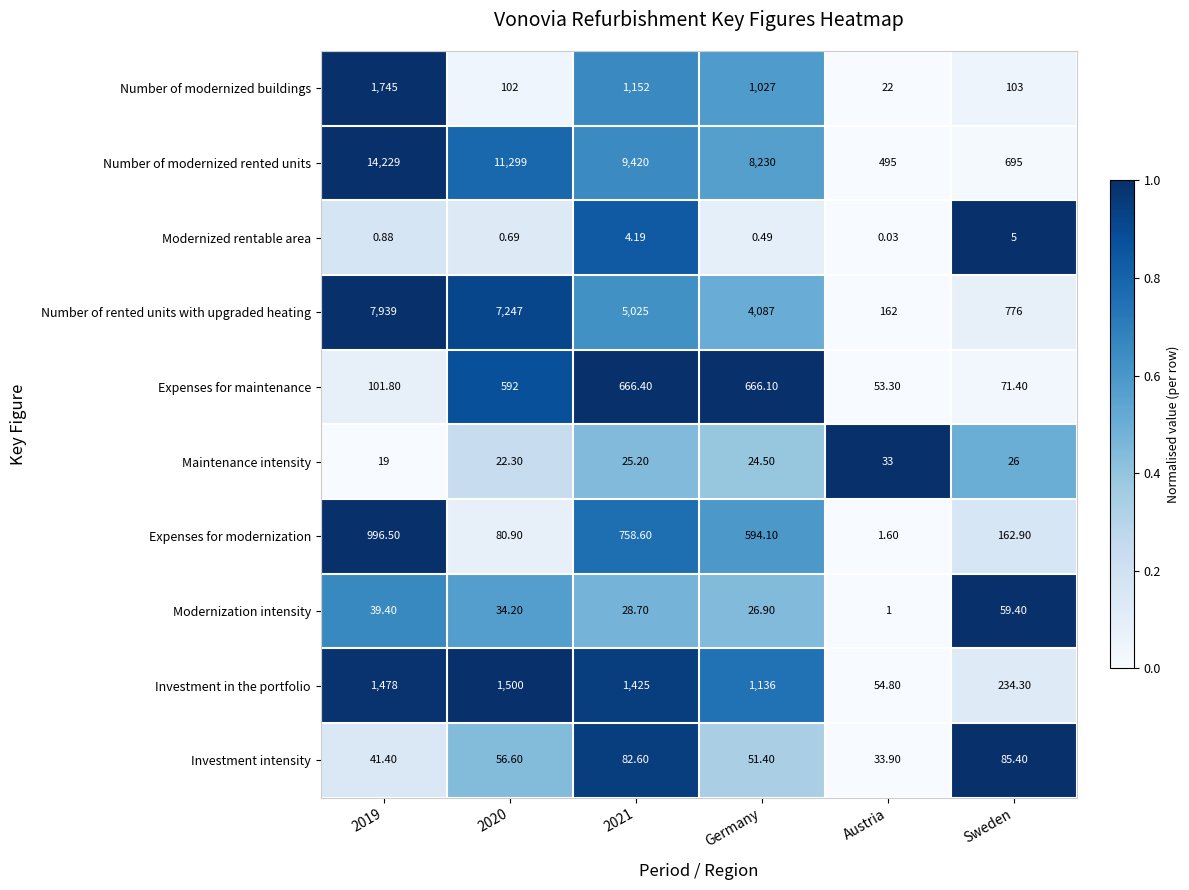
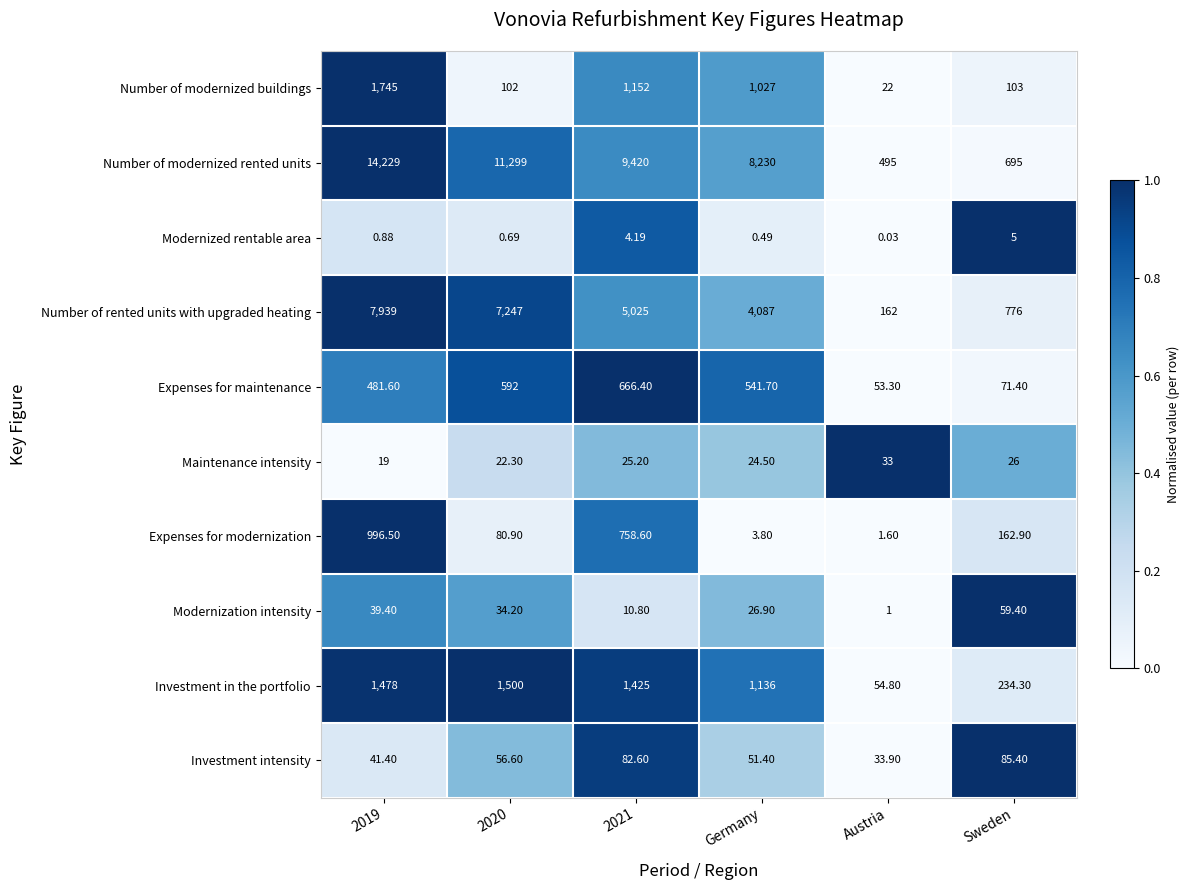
Expenses for maintenance, 2019: 101.80 -> 481.60
Expenses for maintenance, Germany: 666.10 -> 541.70
Expenses for modernization, Germany: 594.10 -> 3.80
Modernization intensity, 2021: 28.70 -> 10.80
